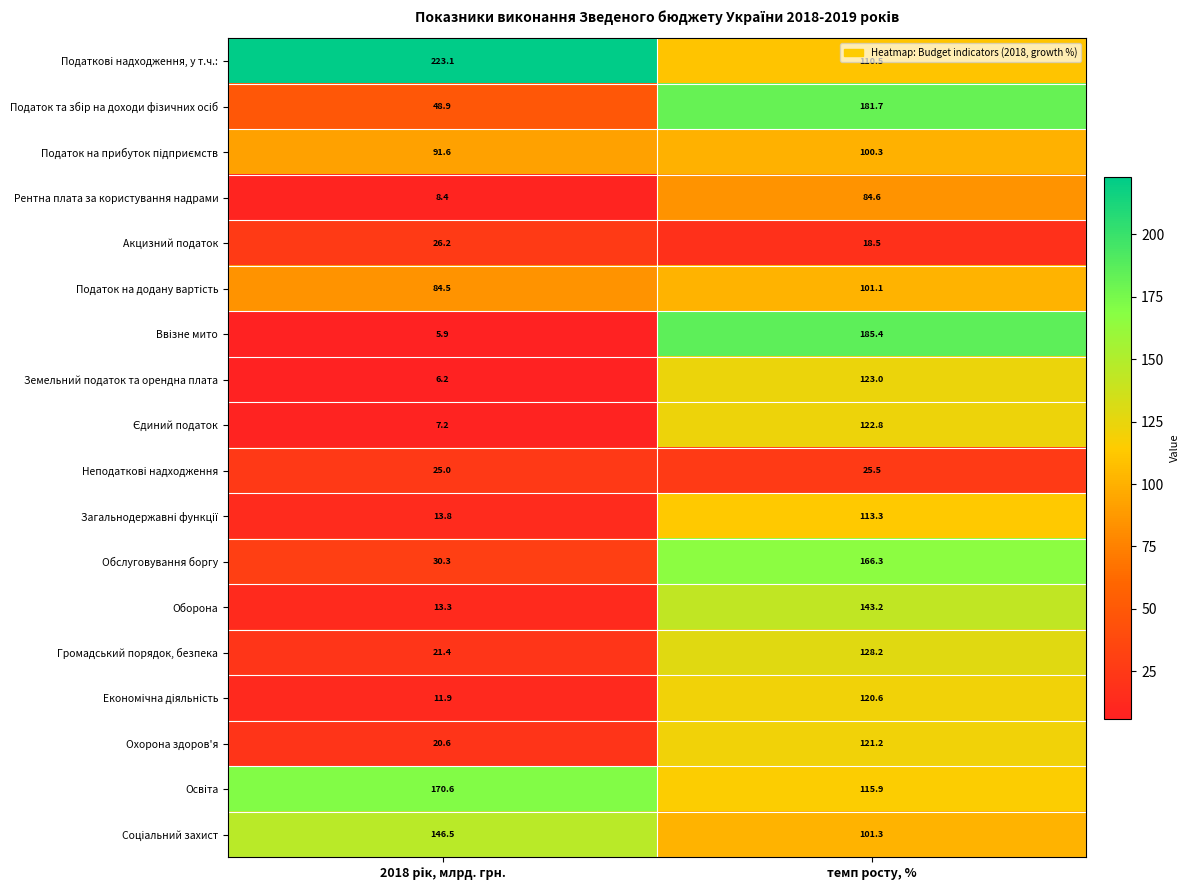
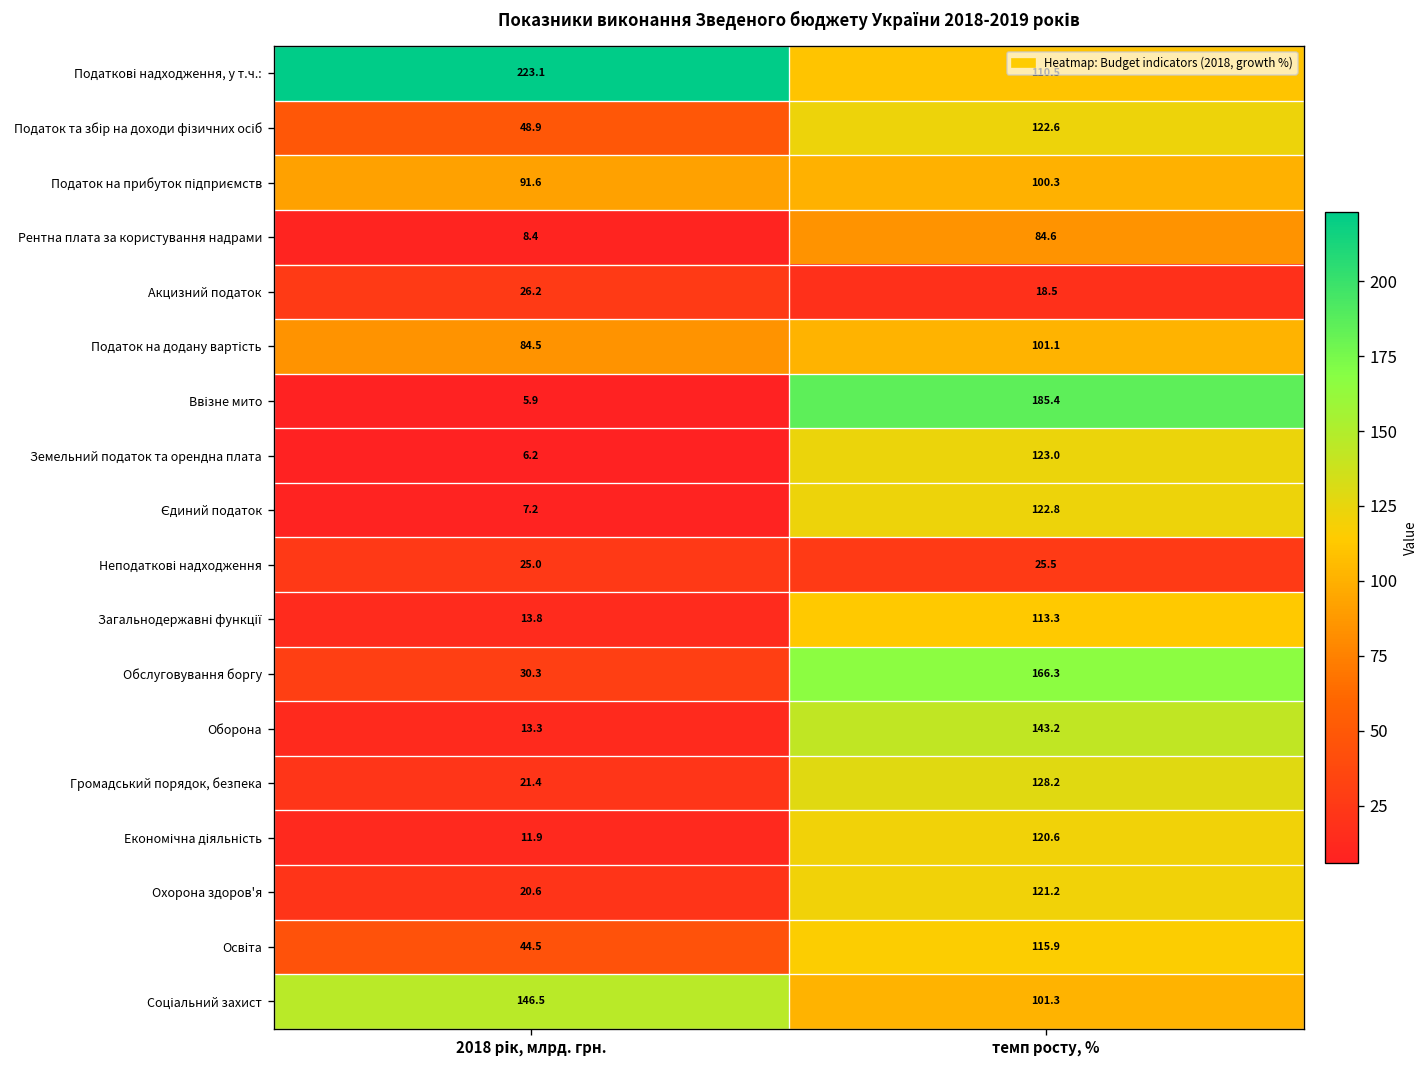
Податок та збір на доходи фізичних осіб, темп росту, %: 181.7 -> 122.6
Освіта, 2018 рік, млрд. грн.: 170.6 -> 44.5
